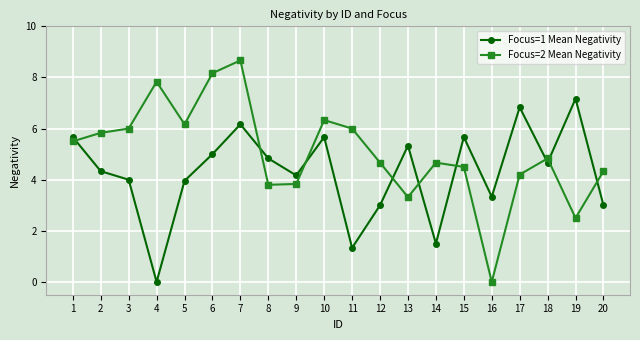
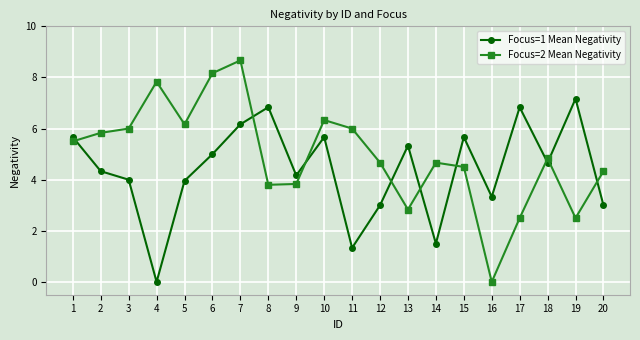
Focus=1 Mean Negativity, 8: 4.8 -> 6.8
Focus=2 Mean Negativity, 13: 3.3 -> 2.8
Focus=2 Mean Negativity, 17: 4.2 -> 2.5
